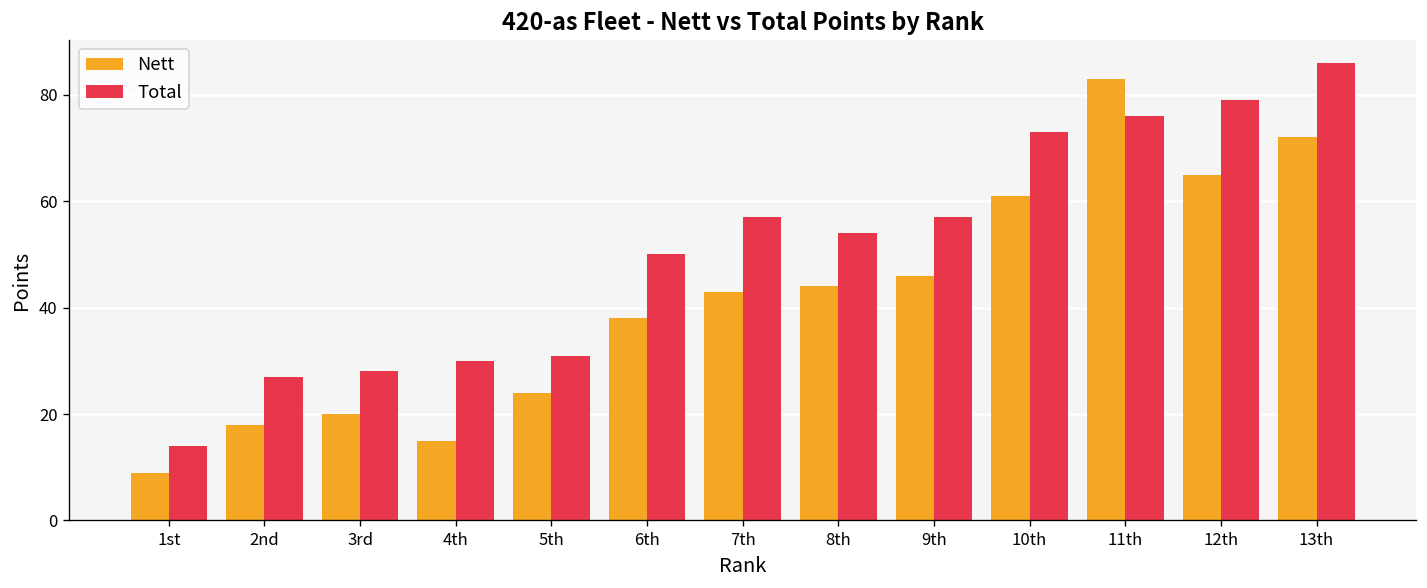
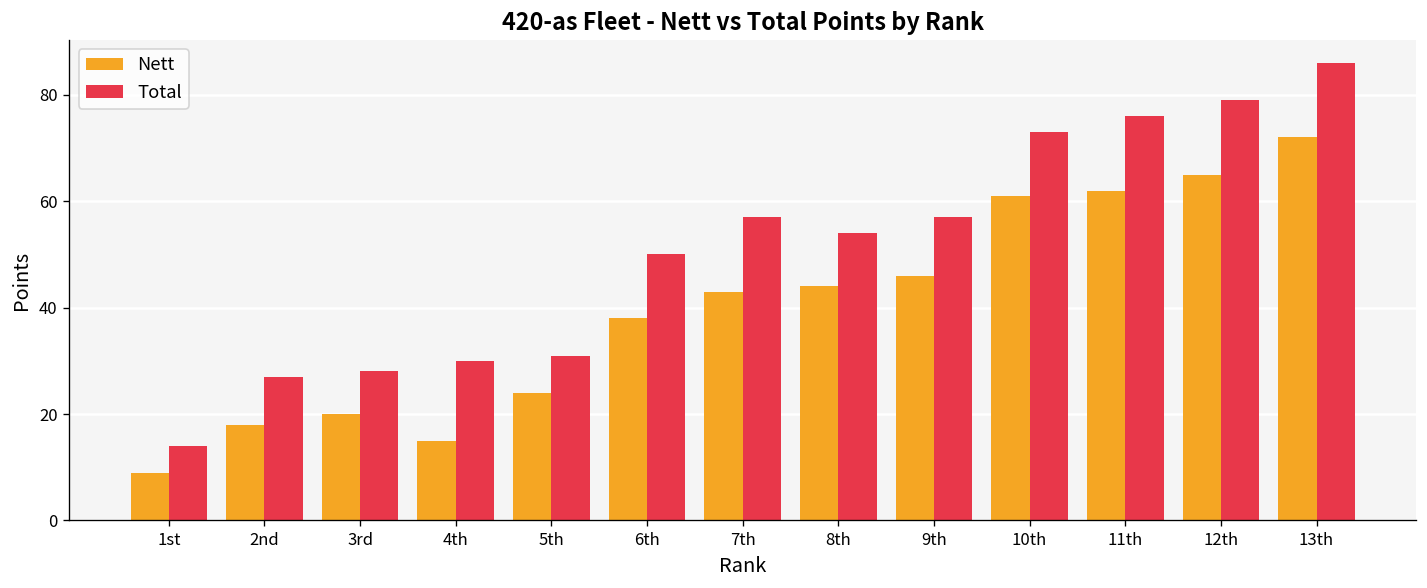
Nett, 11th: 83 -> 62
